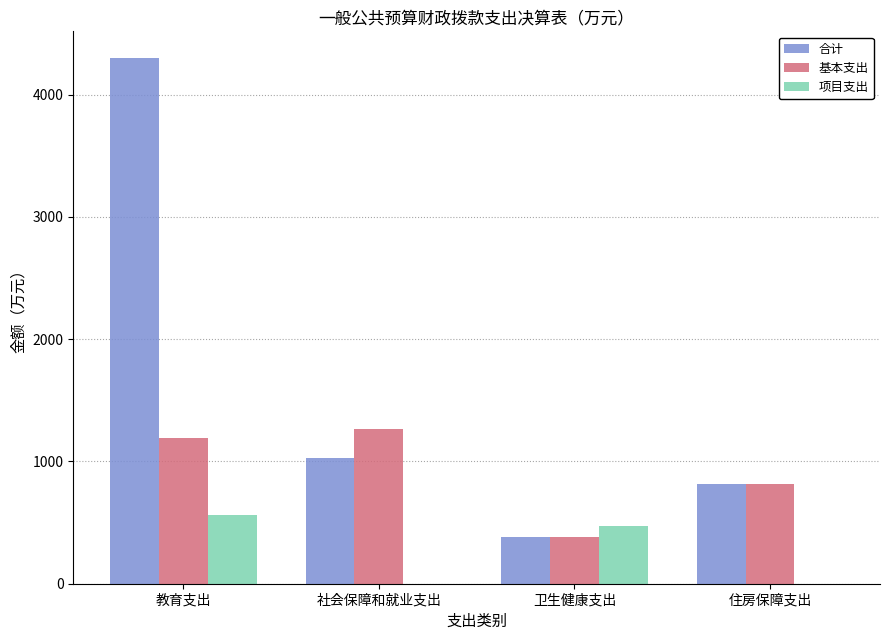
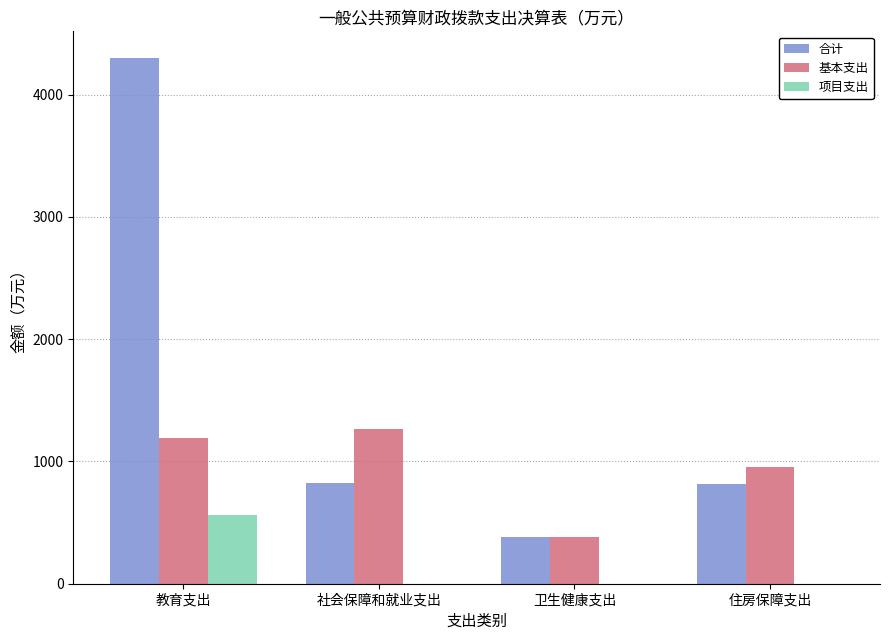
合计, 社会保障和就业支出: 1030 -> 820
项目支出, 卫生健康支出: 470 -> 0
基本支出, 住房保障支出: 810 -> 960
